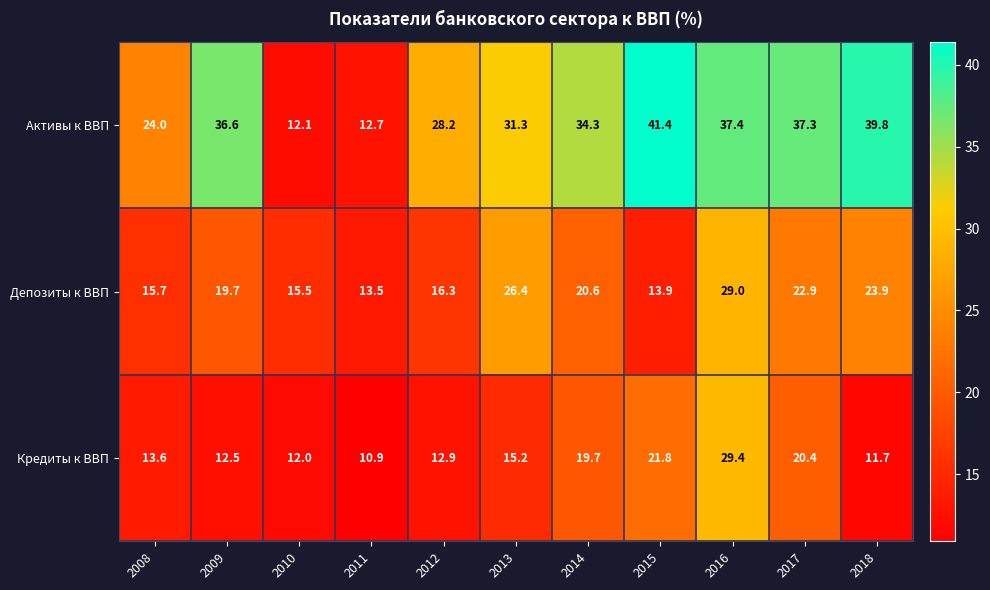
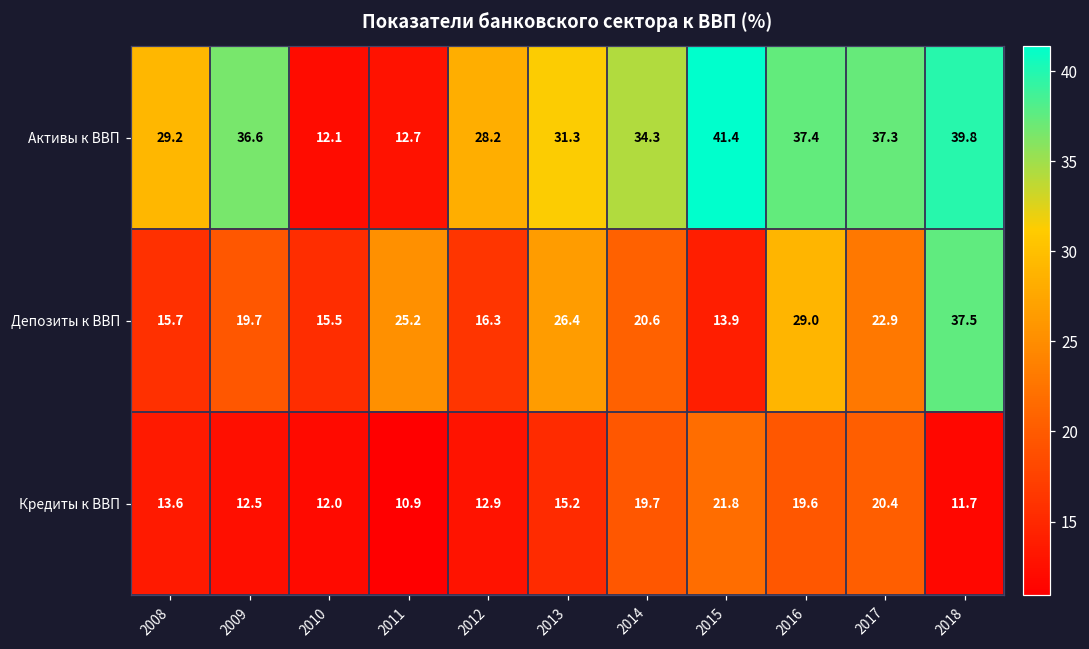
Активы к ВВП, 2008: 24.0 -> 29.2
Депозиты к ВВП, 2011: 13.5 -> 25.2
Депозиты к ВВП, 2018: 23.9 -> 37.5
Кредиты к ВВП, 2016: 29.4 -> 19.6
